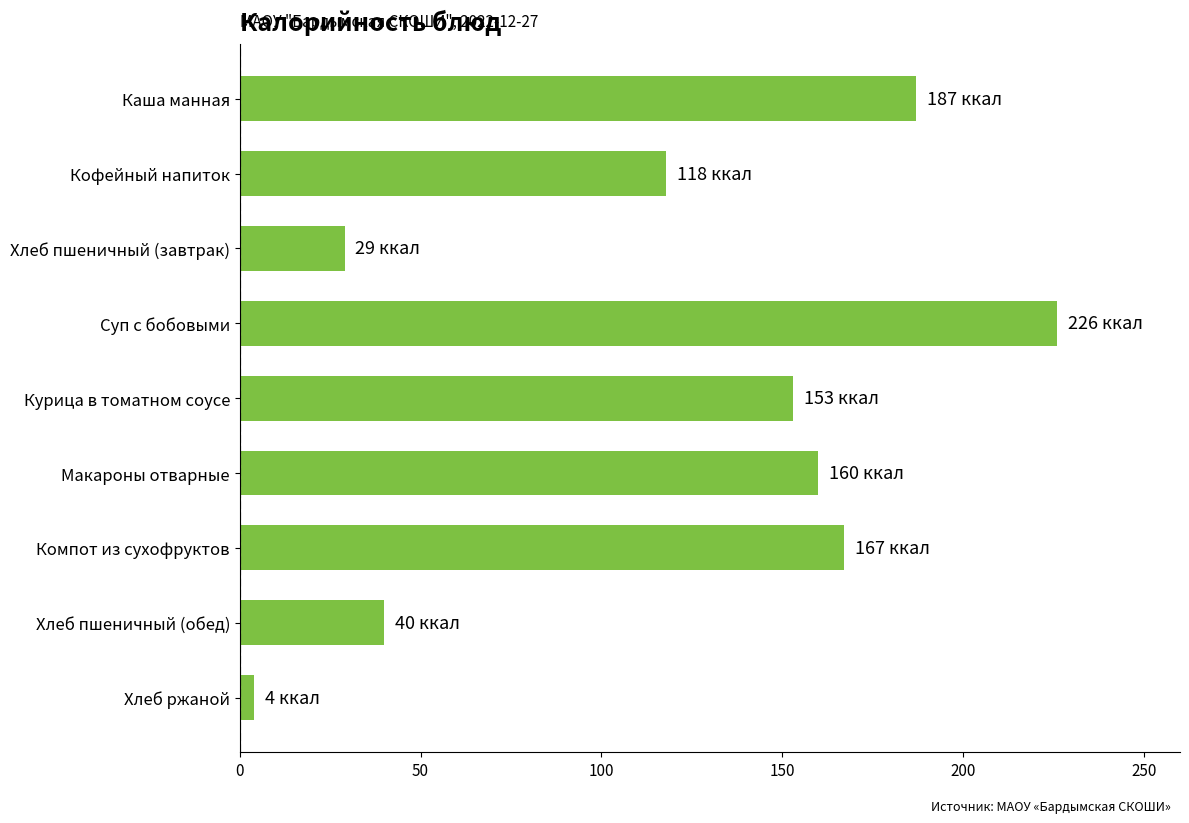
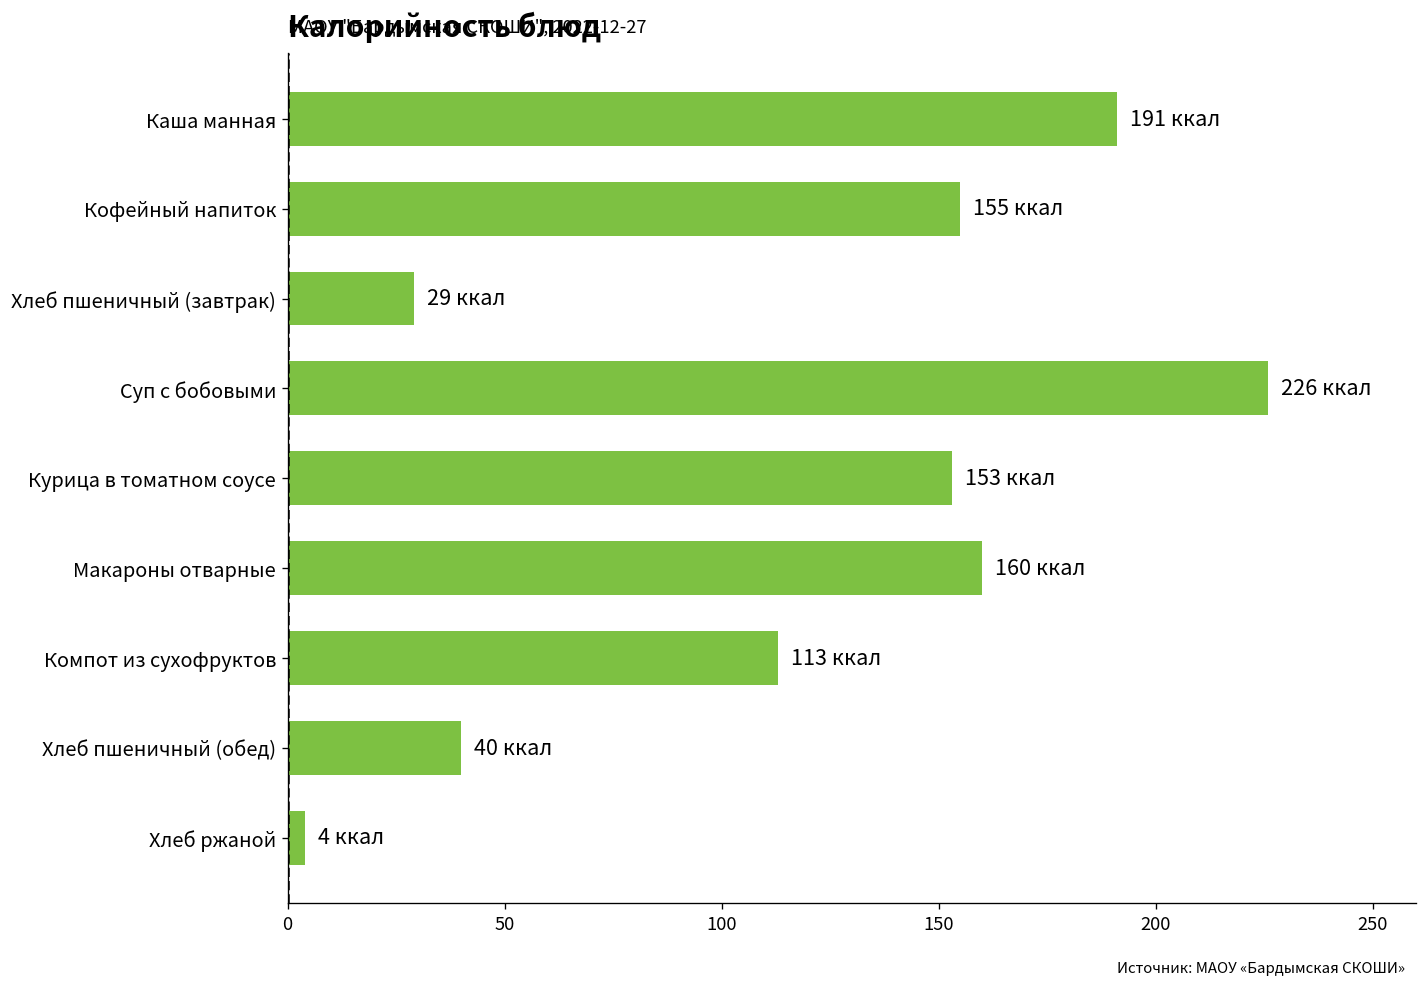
Каша манная: 187 -> 191
Кофейный напиток: 118 -> 155
Компот из сухофруктов: 167 -> 113
